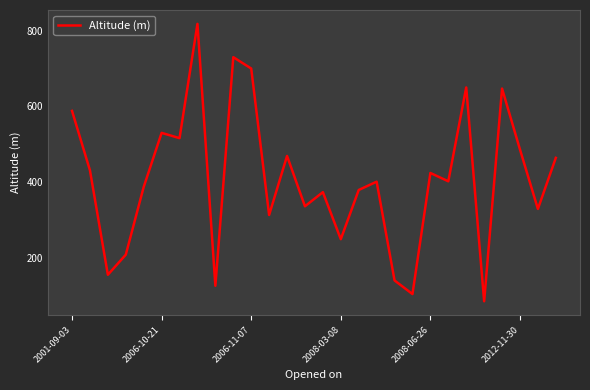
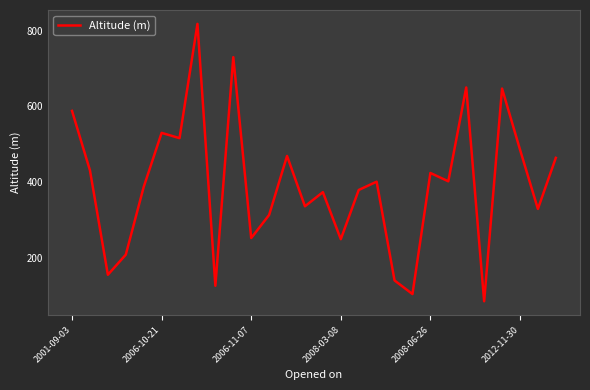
2006-11-07: 700 -> 250
